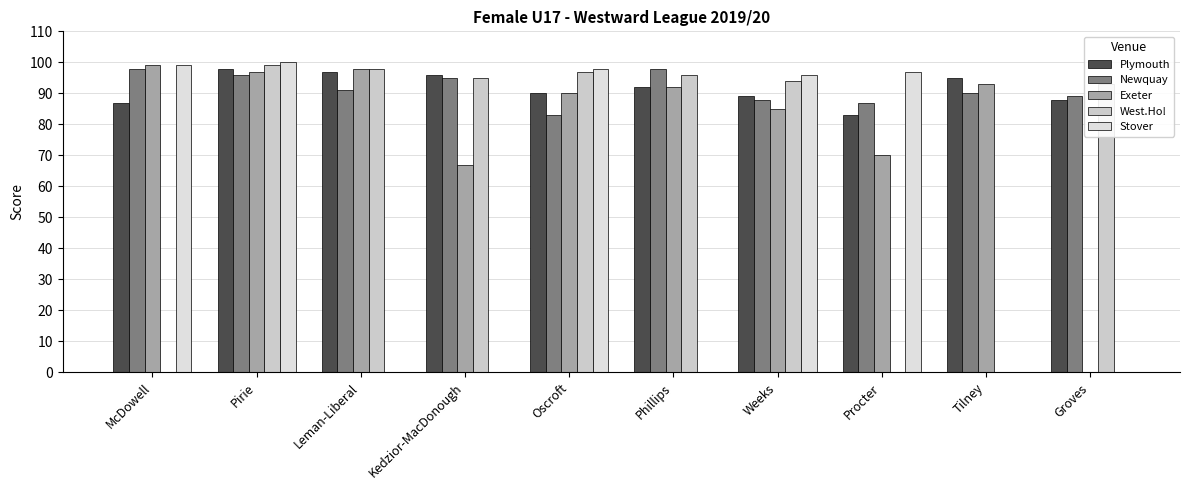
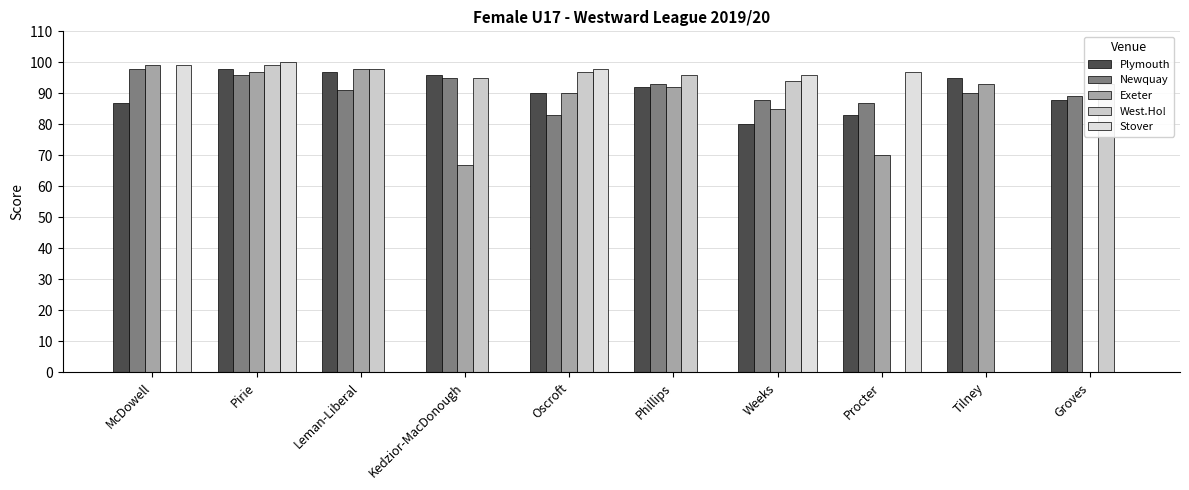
Newquay, Phillips: 98 -> 93
Plymouth, Weeks: 89 -> 80
